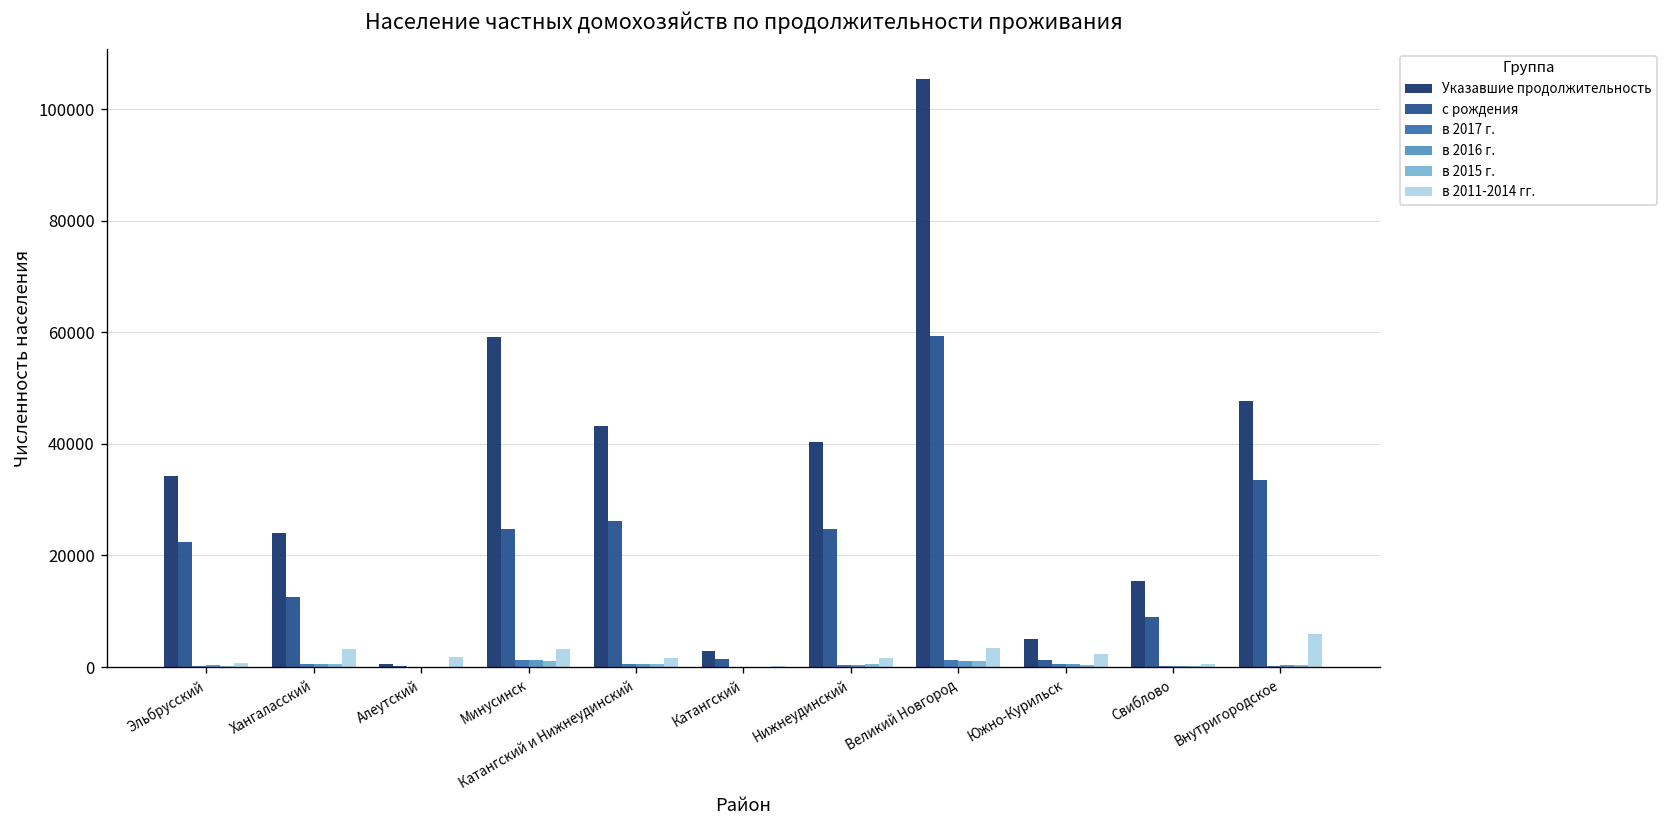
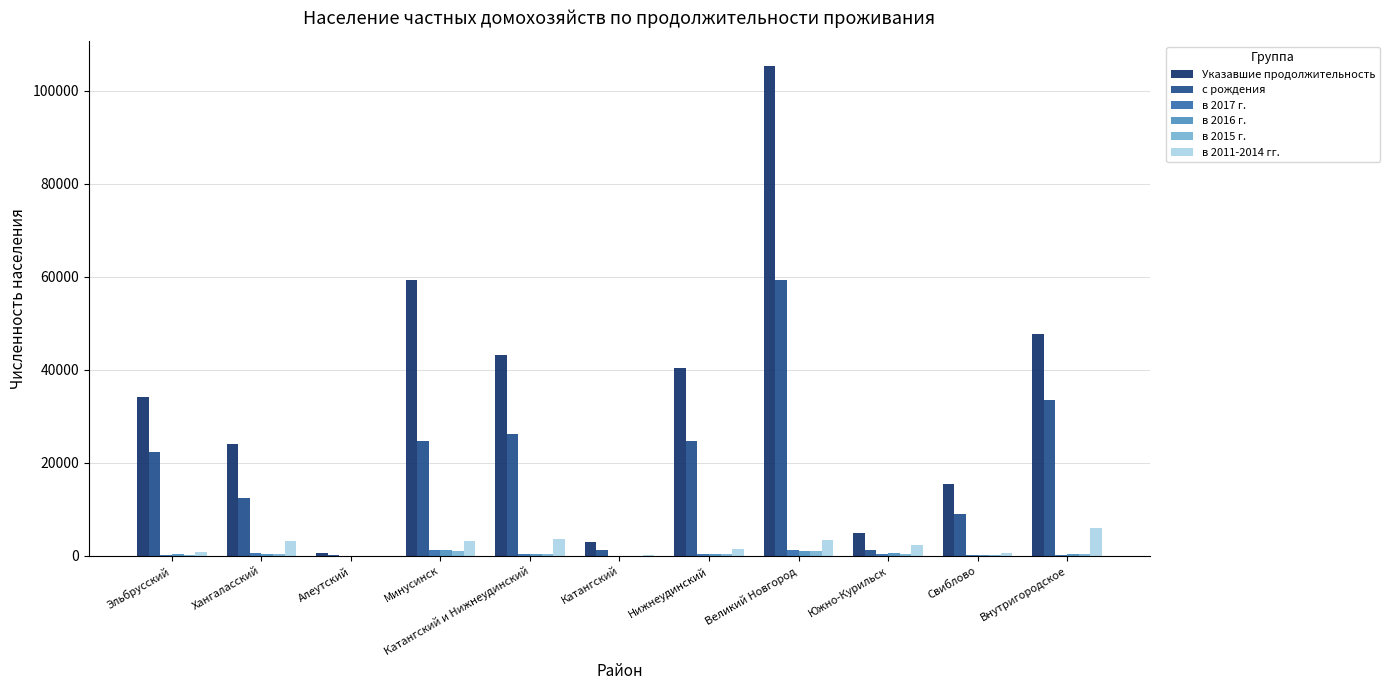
в 2011-2014 гг., Алеутский: 2000 -> 0
в 2011-2014 гг., Катангский и Нижнеудинский: 2000 -> 4000
